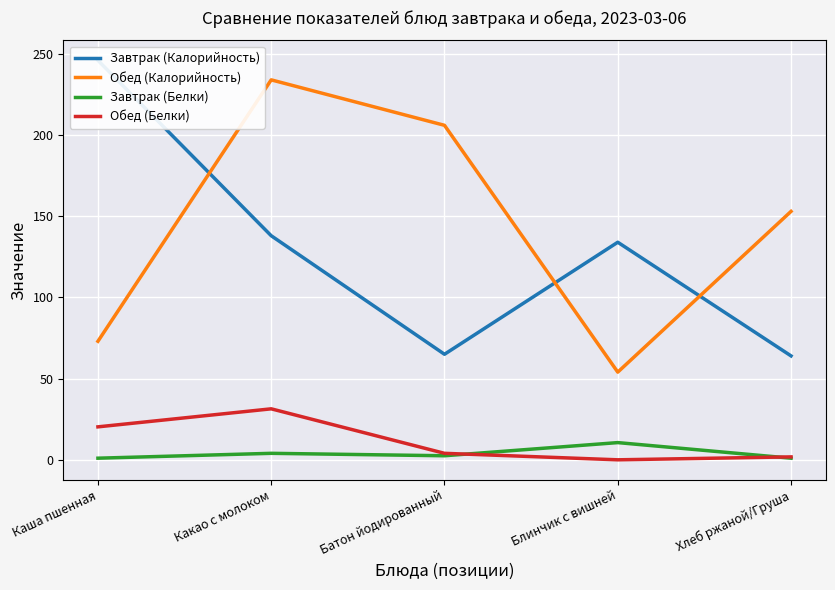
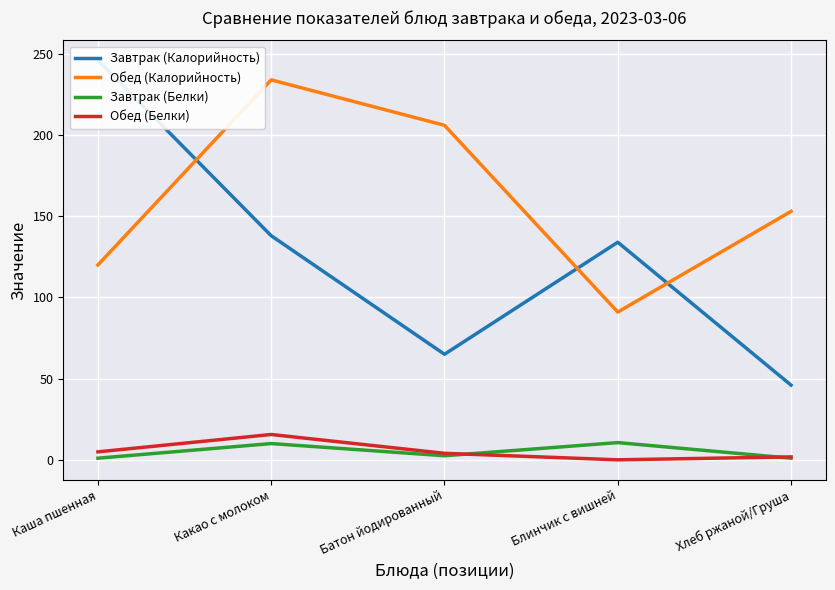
Обед (Калорийность), Каша пшенная: 73 -> 120
Обед (Белки), Каша пшенная: 20 -> 5
Завтрак (Белки), Какао с молоком: 4 -> 10
Обед (Белки), Какао с молоком: 31 -> 16
Обед (Калорийность), Блинчик с вишней: 54 -> 91
Завтрак (Калорийность), Хлеб ржаной/Груша: 64 -> 46
